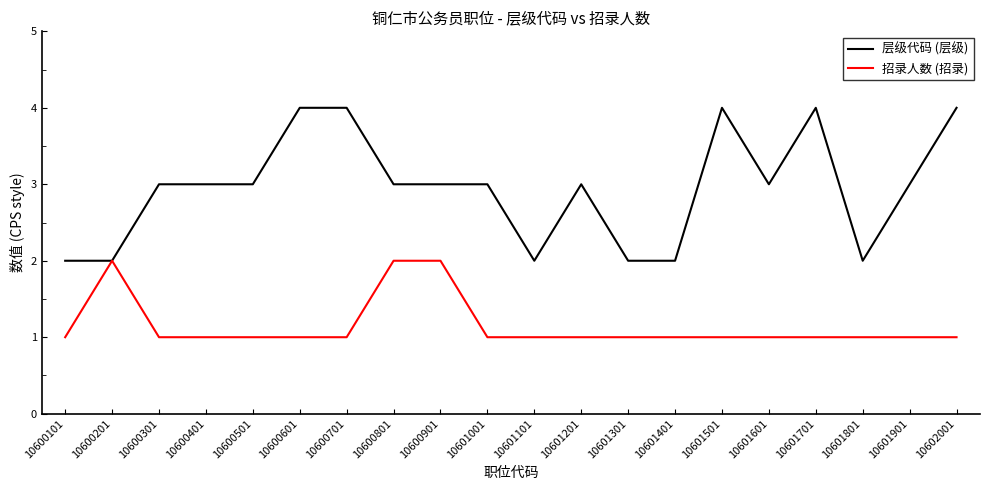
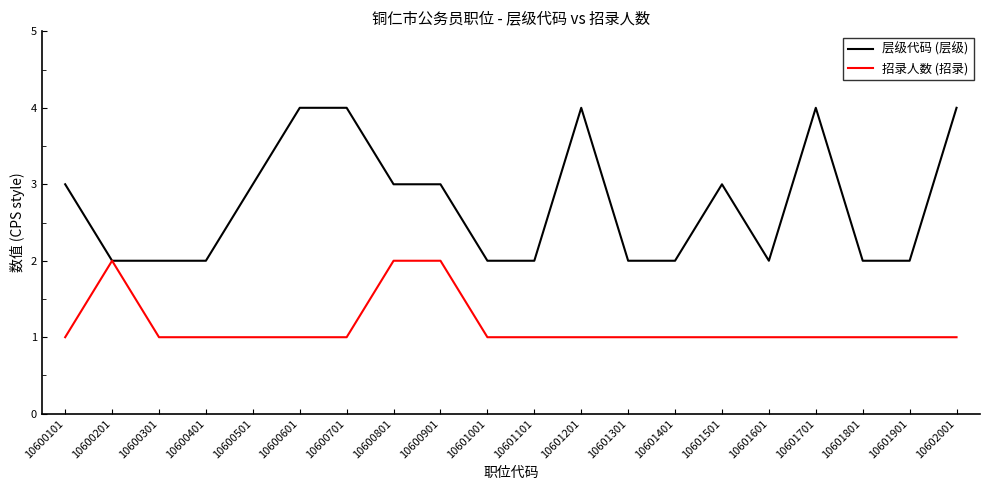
层级代码 (层级), 10600101: 2 -> 3
层级代码 (层级), 10600301: 3 -> 2
层级代码 (层级), 10600401: 3 -> 2
层级代码 (层级), 10601001: 3 -> 2
层级代码 (层级), 10601201: 3 -> 4
层级代码 (层级), 10601501: 4 -> 3
层级代码 (层级), 10601601: 3 -> 2
层级代码 (层级), 10601901: 3 -> 2
